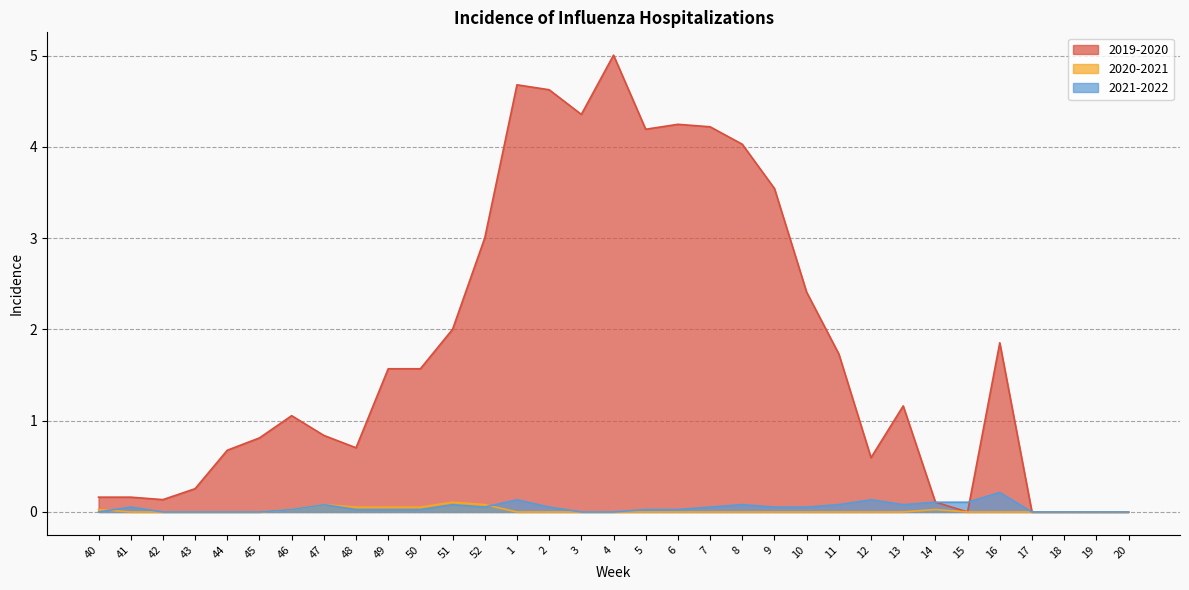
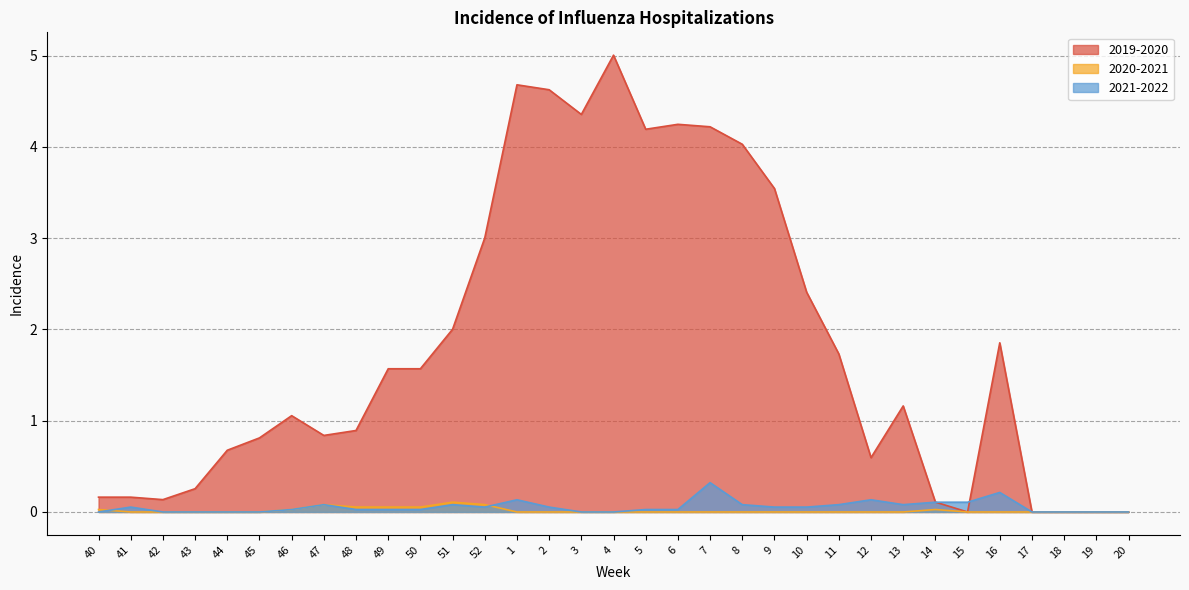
2019-2020, 48: 0.7 -> 0.9
2021-2022, 7: 0.1 -> 0.3
